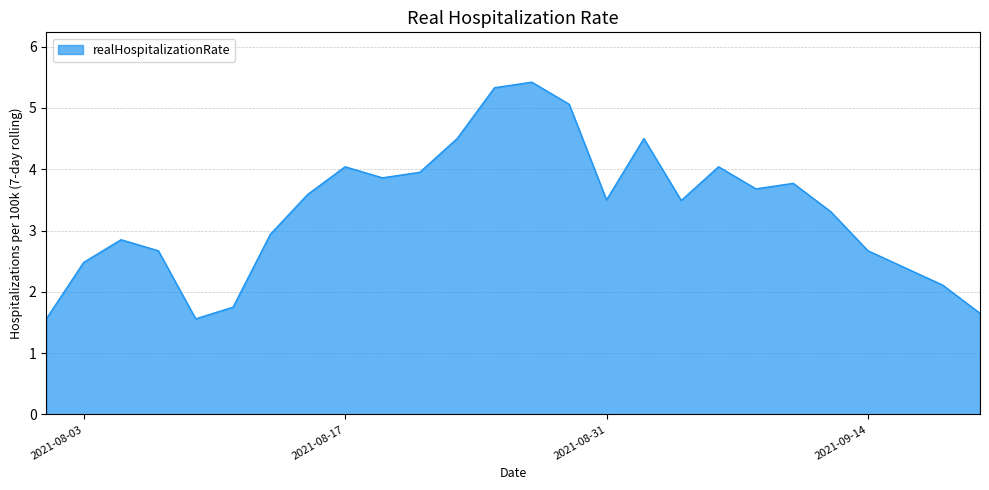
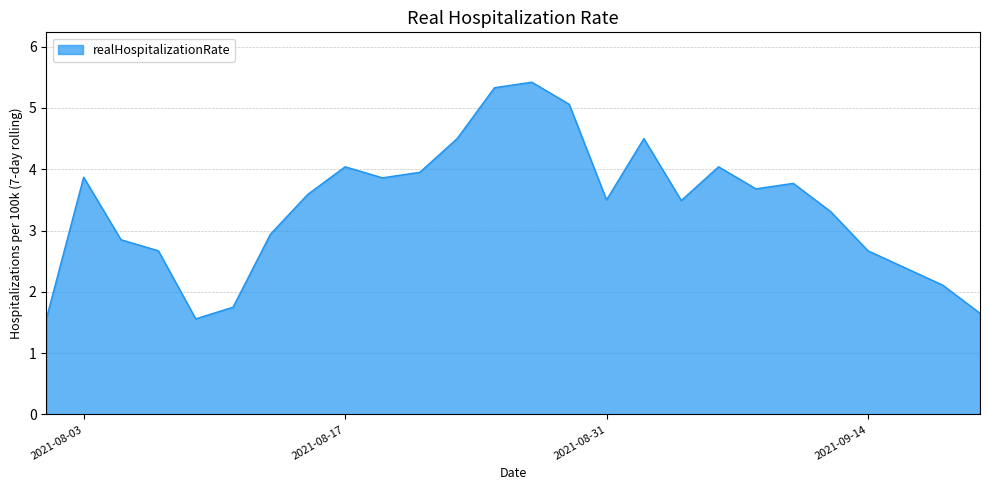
2021-08-03: 2.5 -> 3.9
